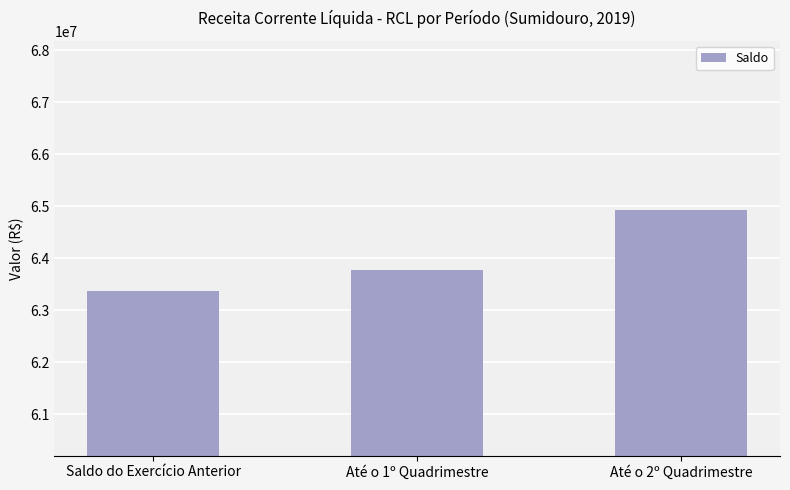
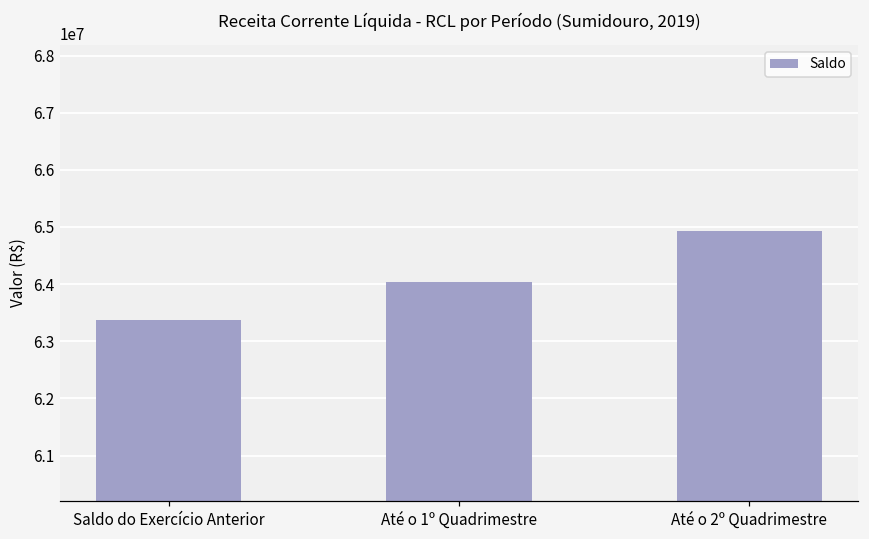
Até o 1º Quadrimestre: 63800000 -> 64000000
